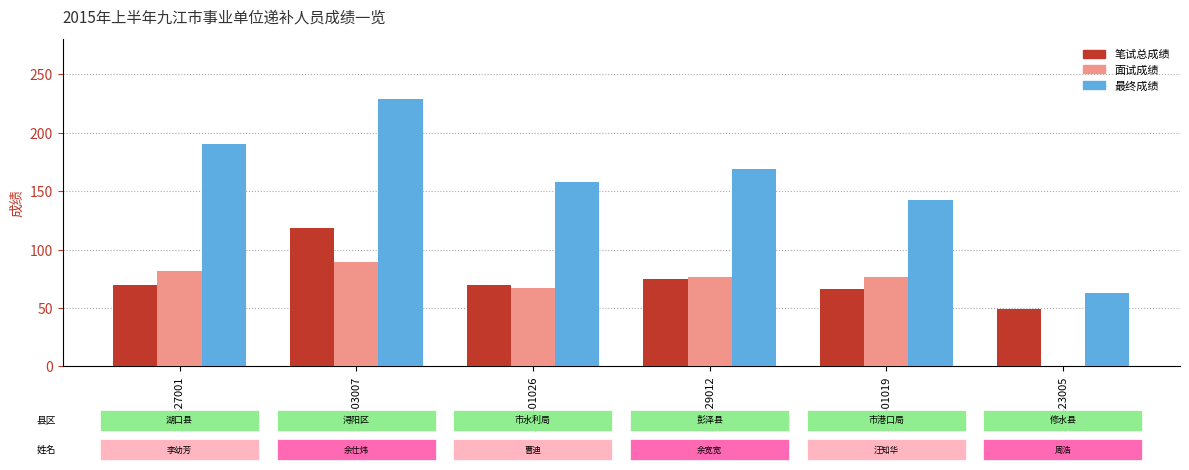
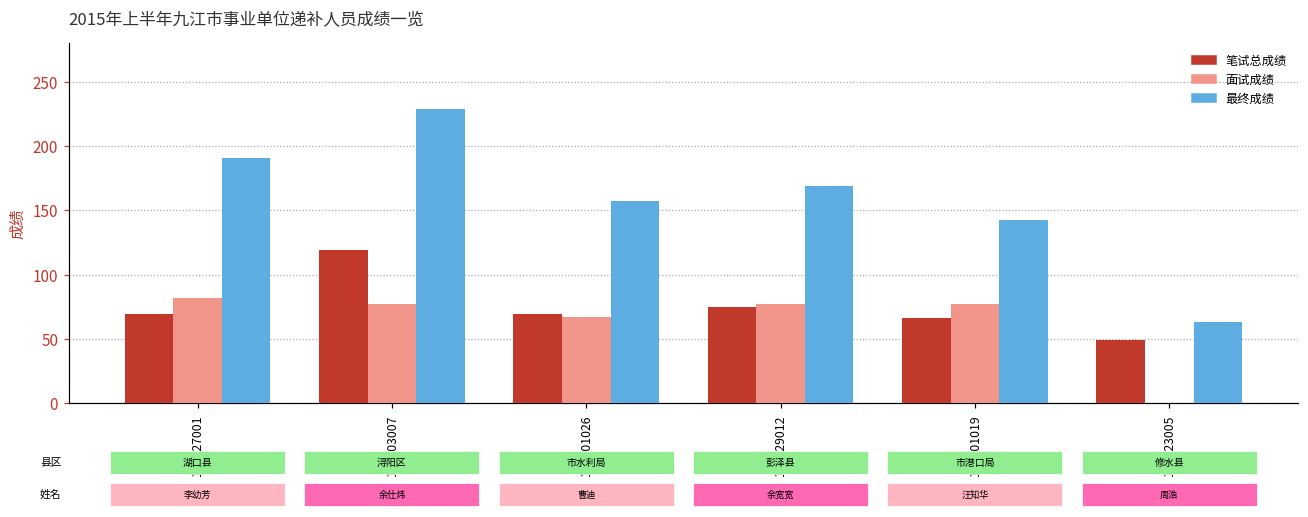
面试成绩, 113403007: 89 -> 77
